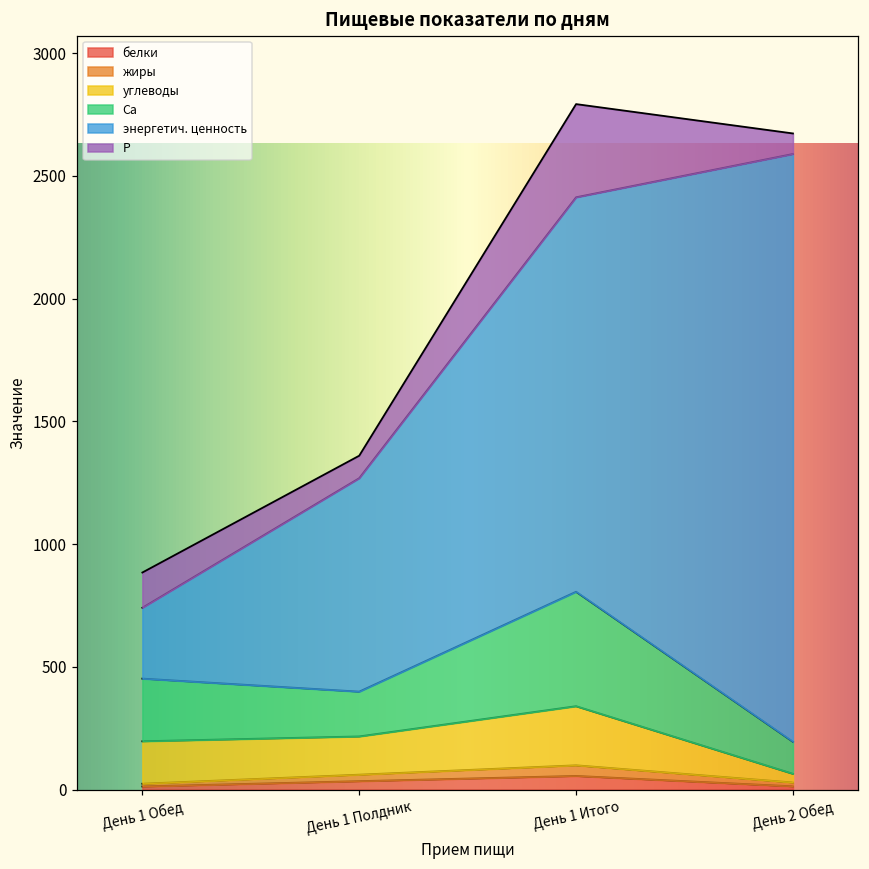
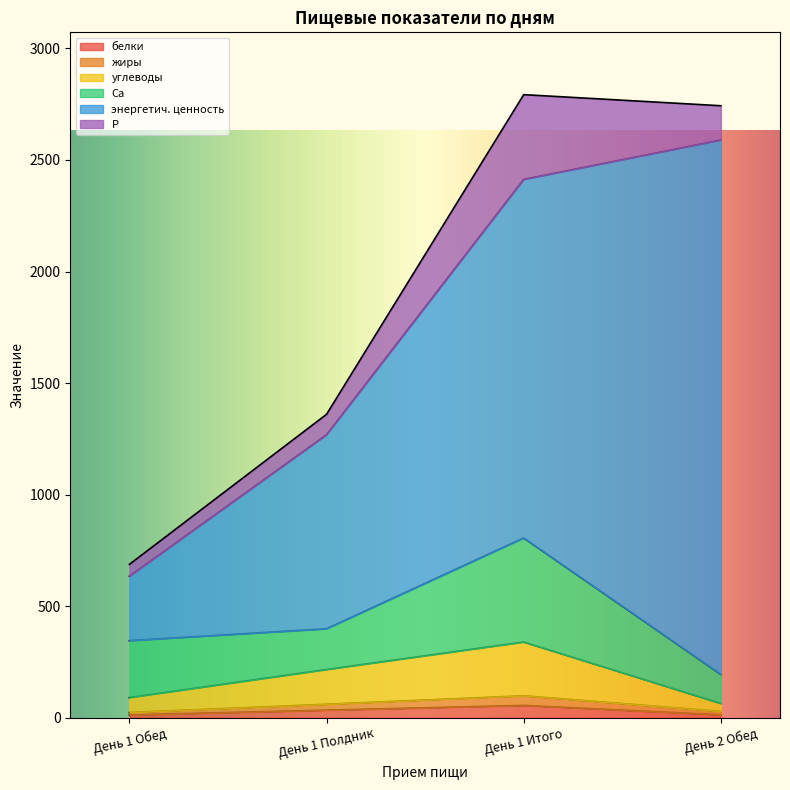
углеводы, День 1 Обед: 170 -> 70
P, День 1 Обед: 140 -> 50
P, День 2 Обед: 80 -> 150
